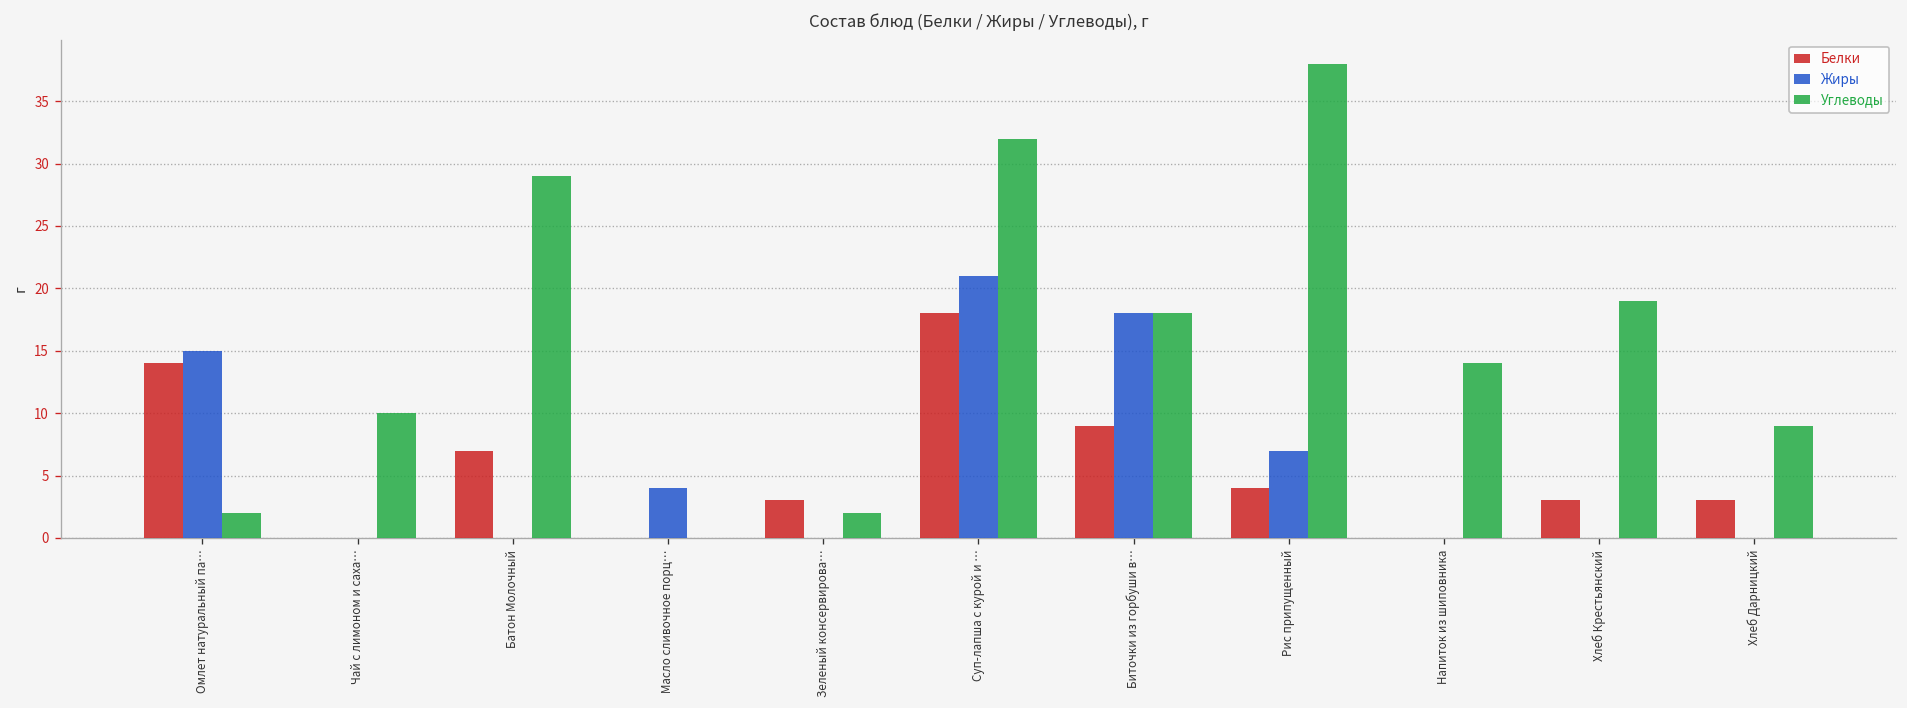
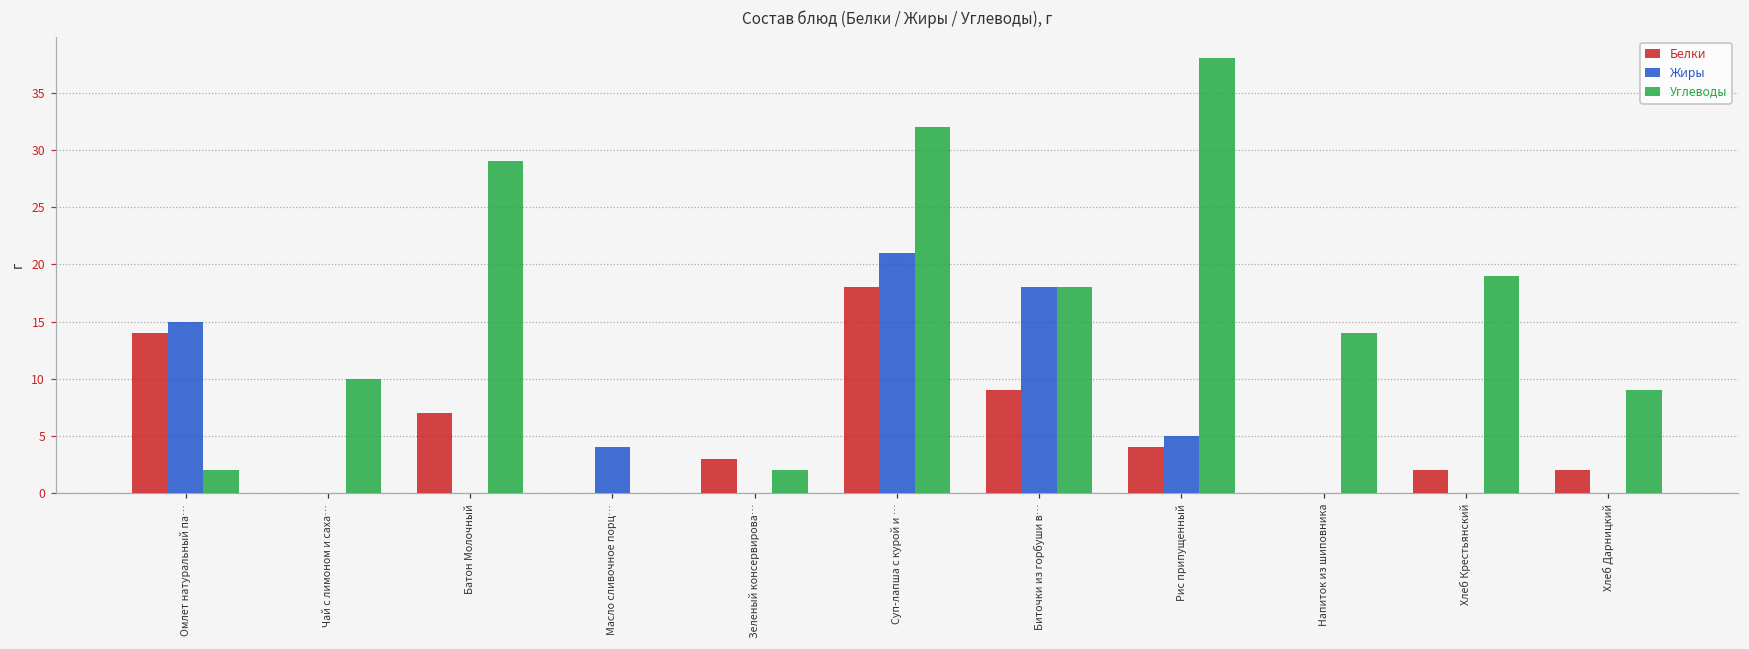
Жиры, Рис припущенный: 7 -> 5
Белки, Хлеб Крестьянский: 3 -> 2
Белки, Хлеб Дарницкий: 3 -> 2
